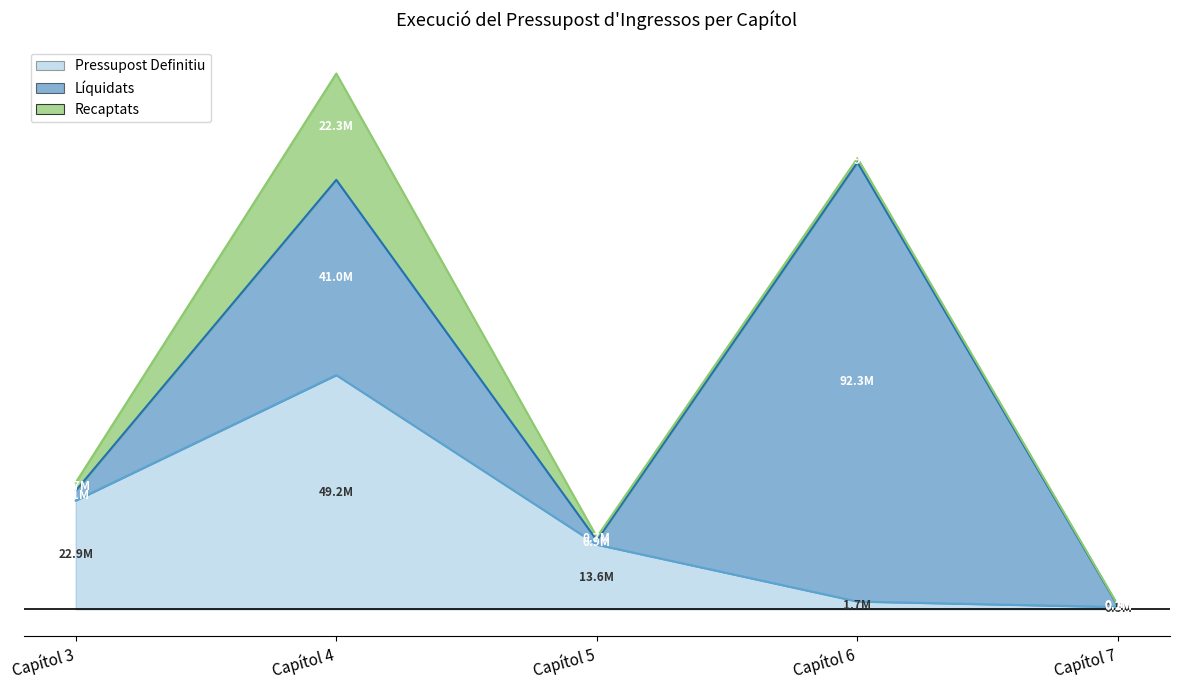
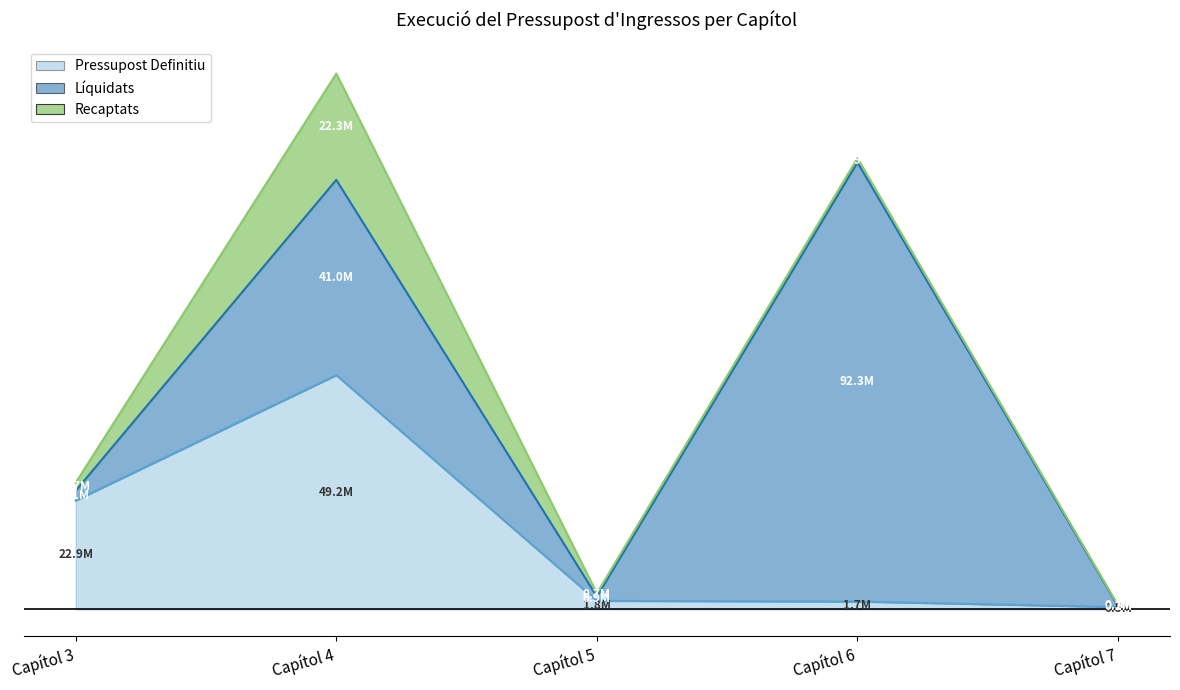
Pressupost Definitiu, Capítol 5: 13.6M -> 1.8M
